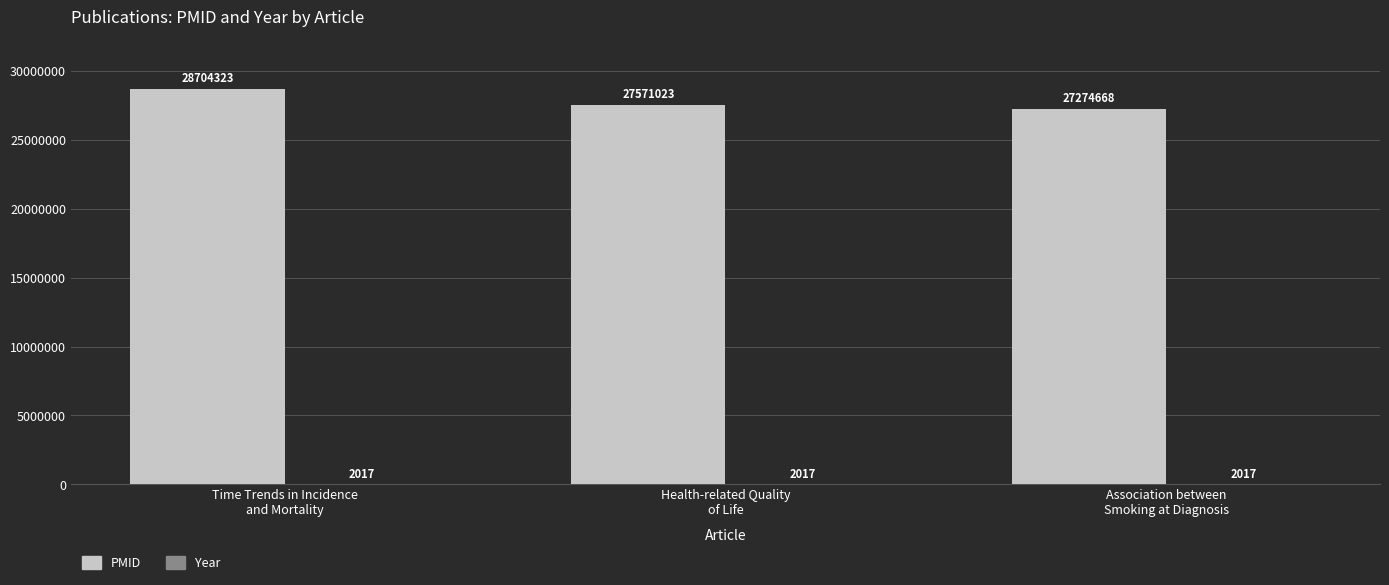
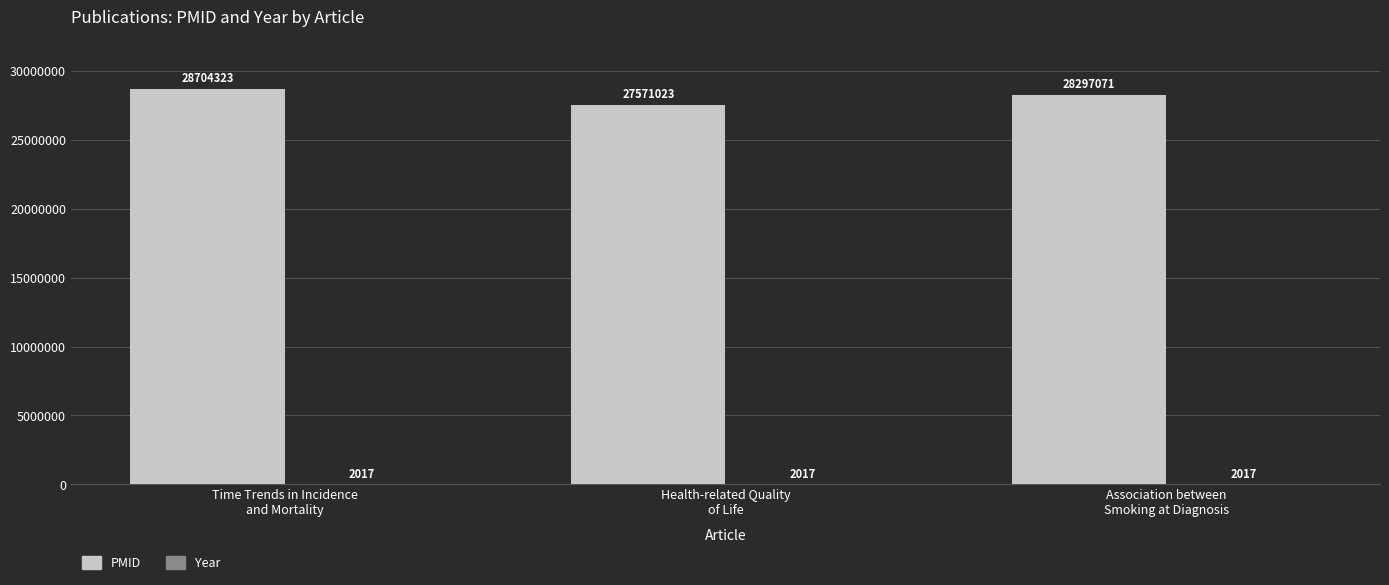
PMID, Association between Smoking at Diagnosis: 27274668 -> 28297071
